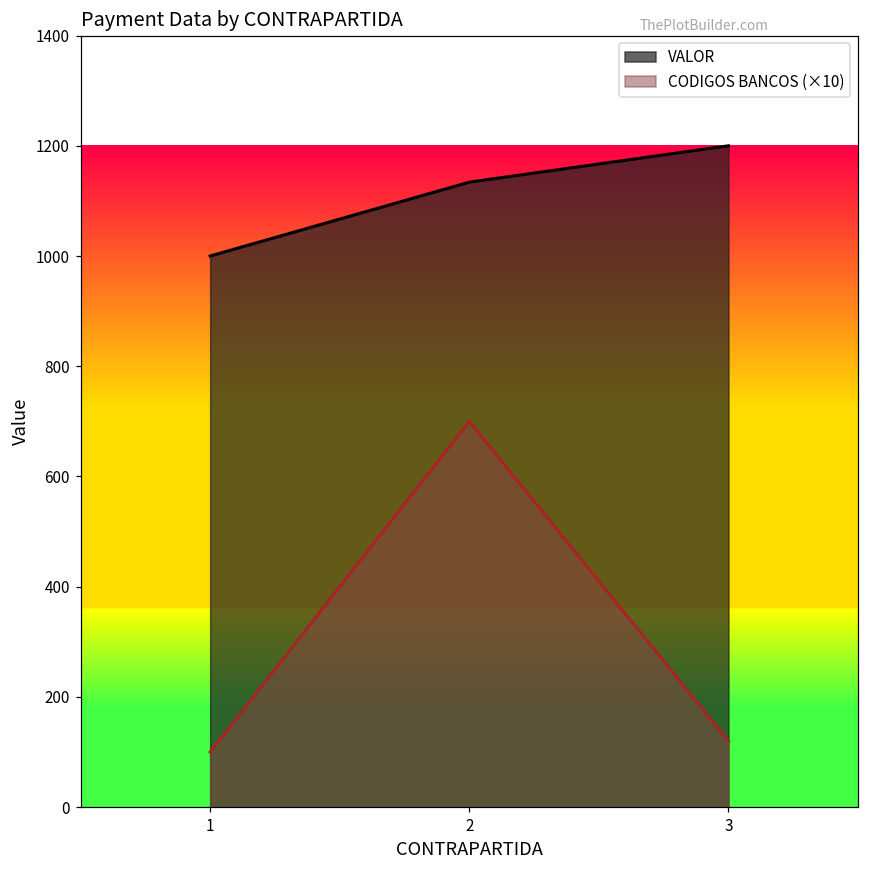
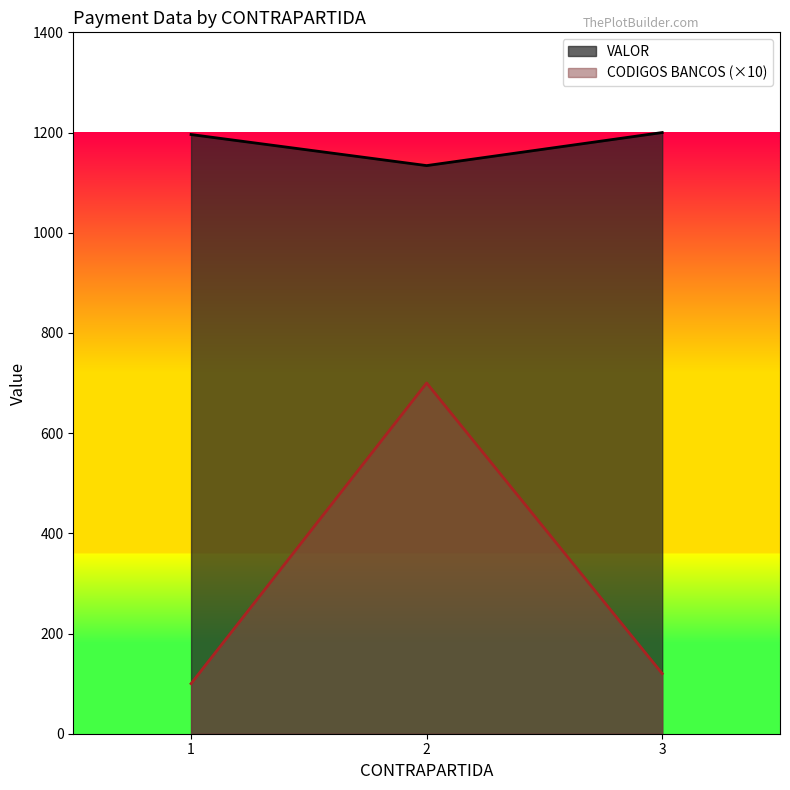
VALOR, 1: 1000 -> 1200
